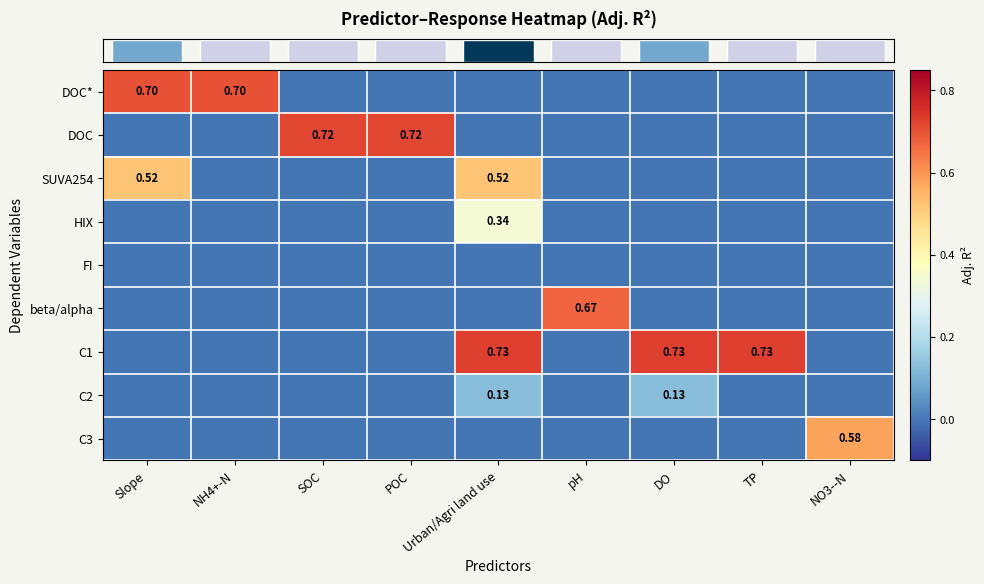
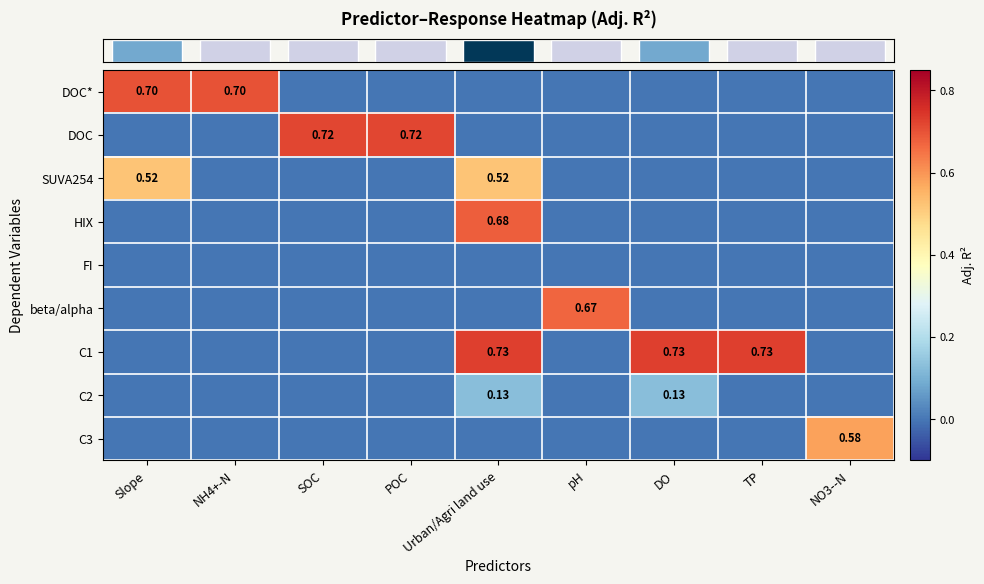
HIX, Urban/Agri land use: 0.34 -> 0.68
